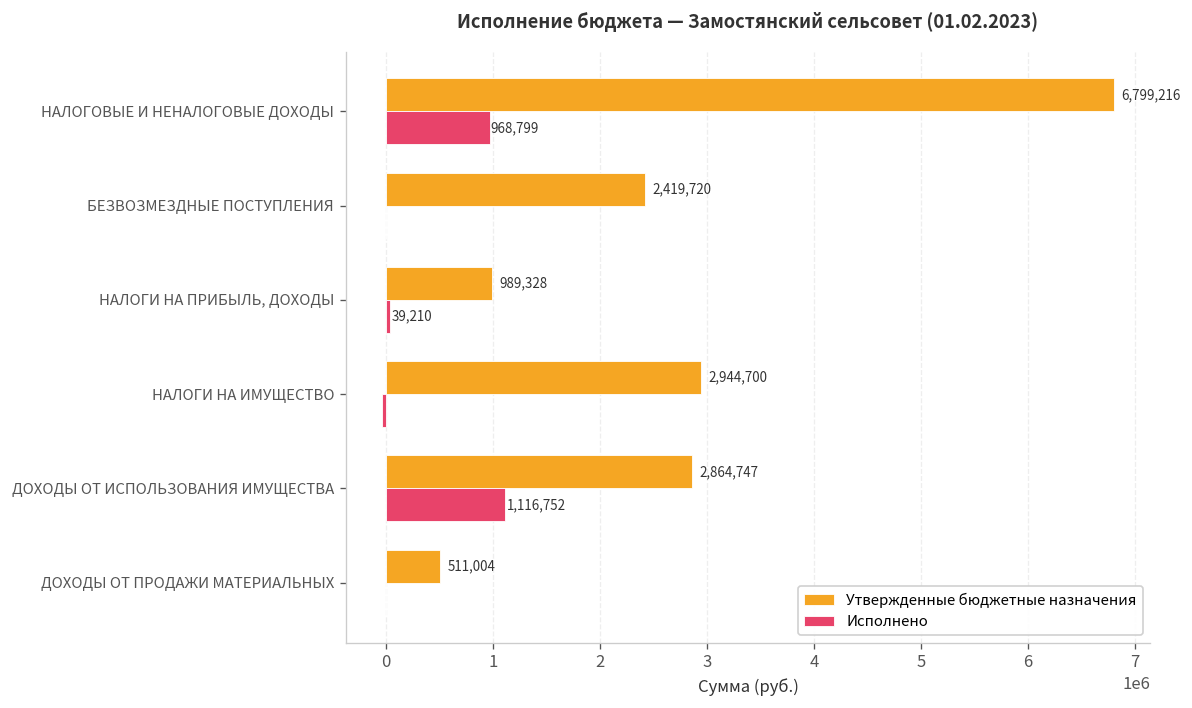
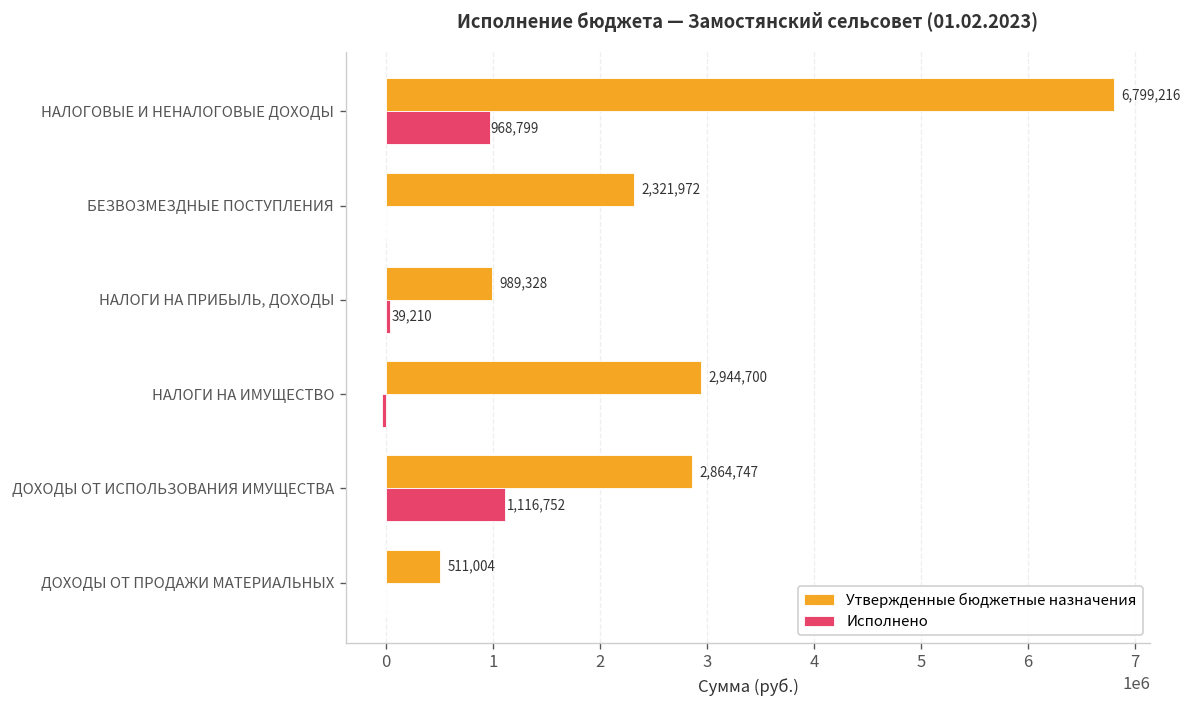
Утвержденные бюджетные назначения, БЕЗВОЗМЕЗДНЫЕ ПОСТУПЛЕНИЯ: 2,419,720 -> 2,321,972
